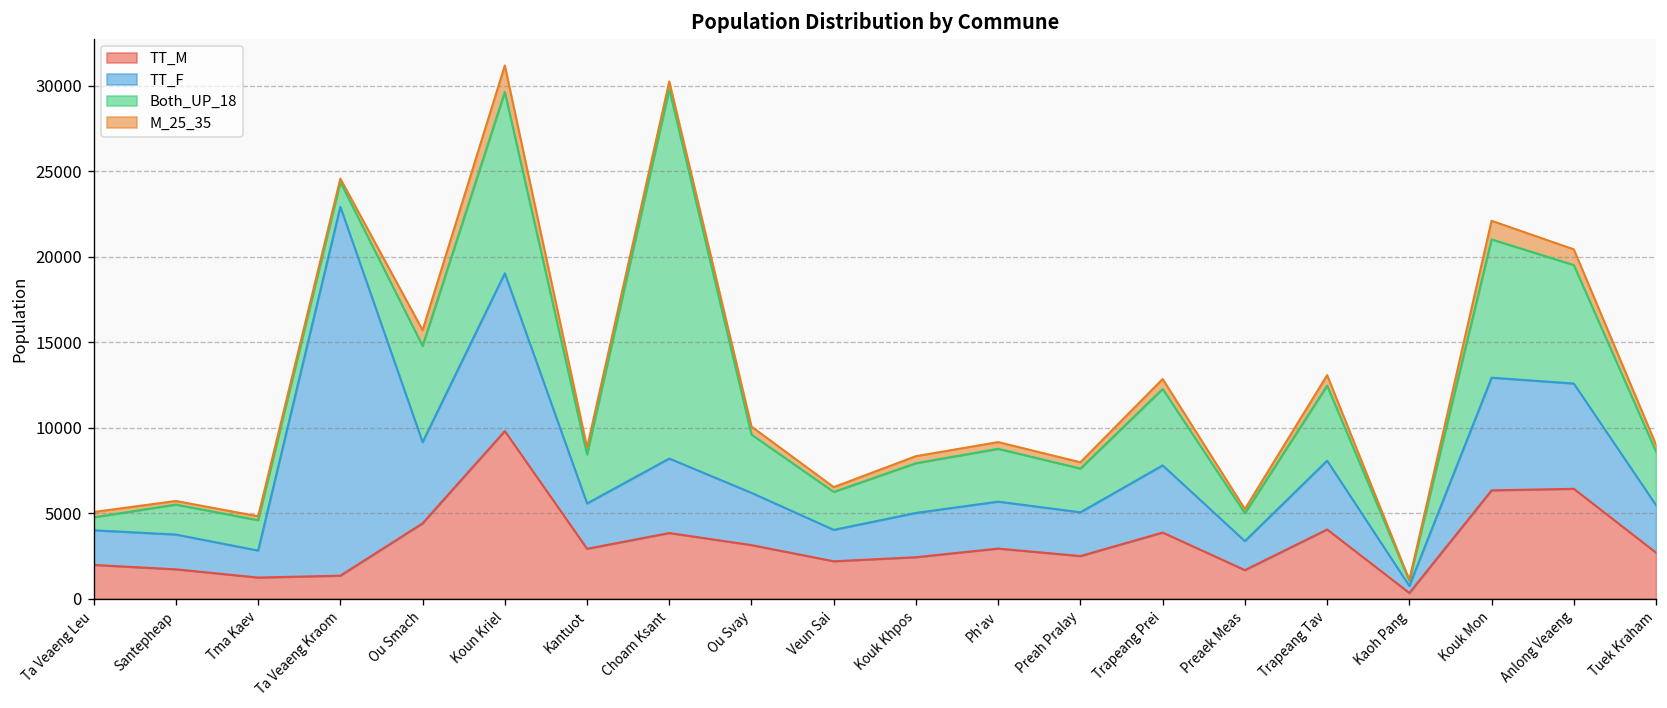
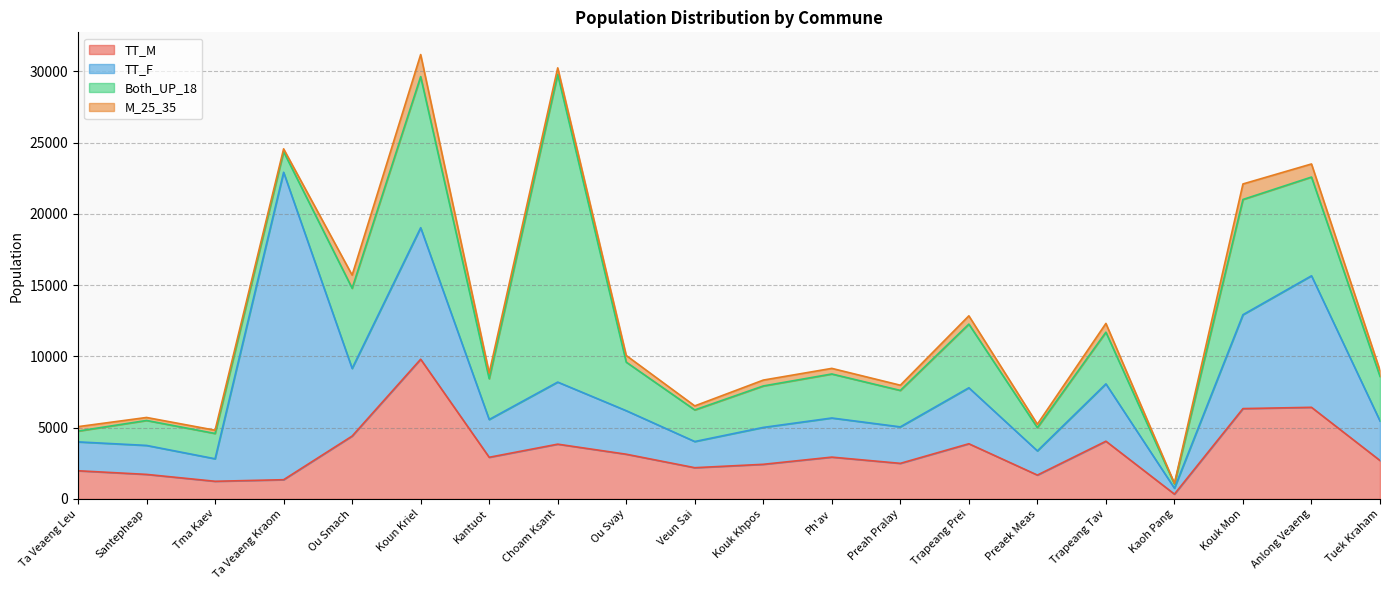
Both_UP_18, Trapeang Tav: 4400 -> 3600
TT_F, Anlong Veaeng: 6200 -> 9200
